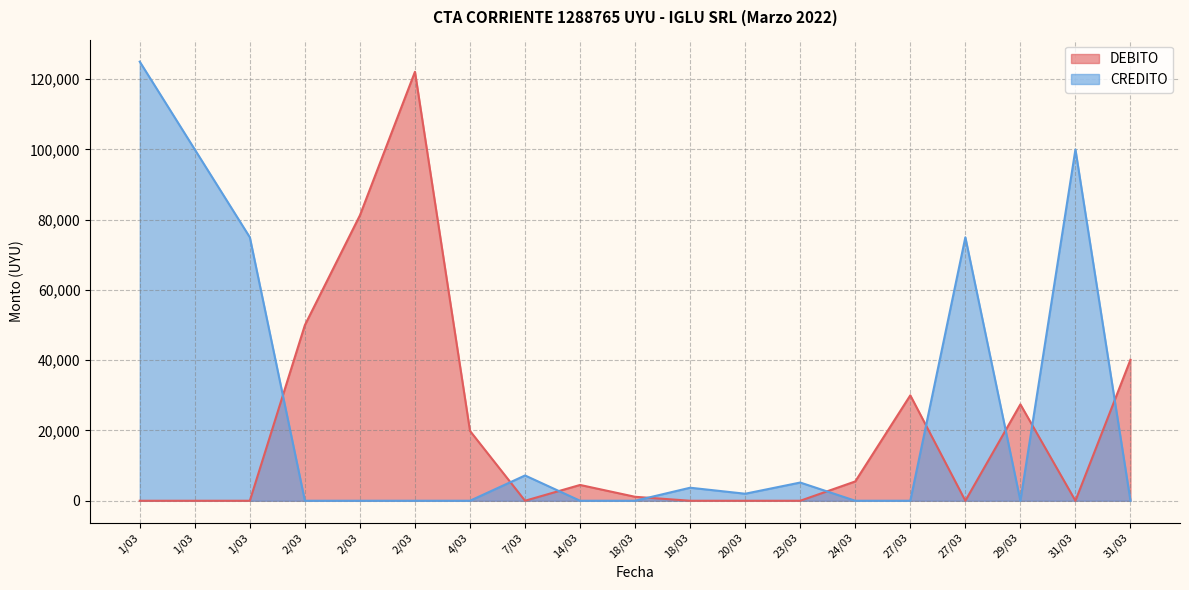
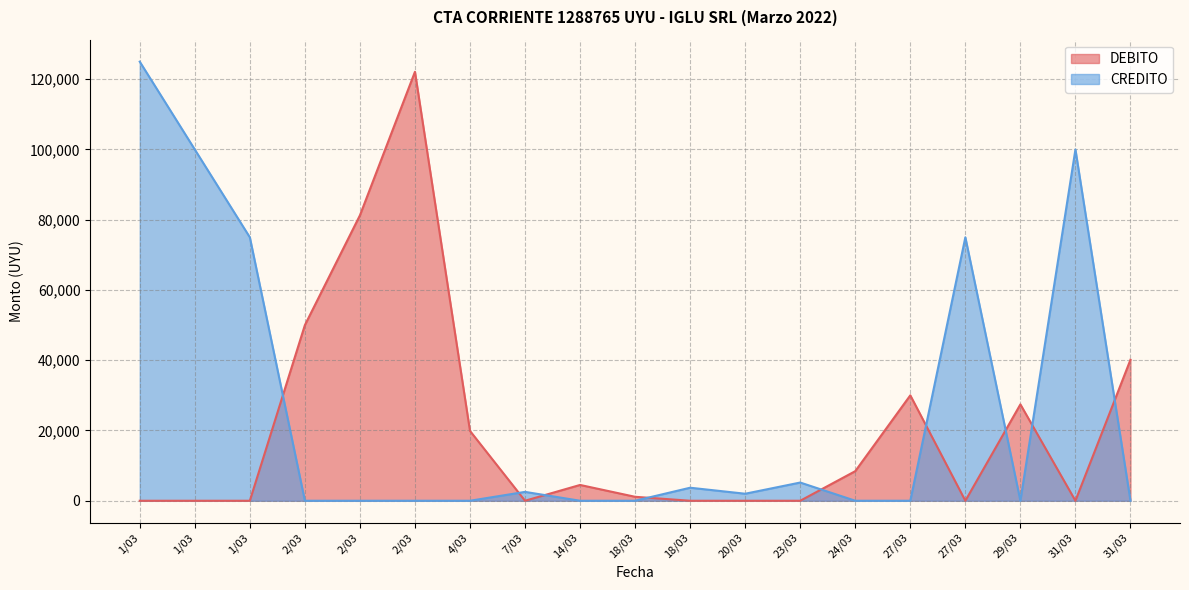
CREDITO, 7/03: 7,000 -> 3,000
DEBITO, 24/03: 6,000 -> 8,000
